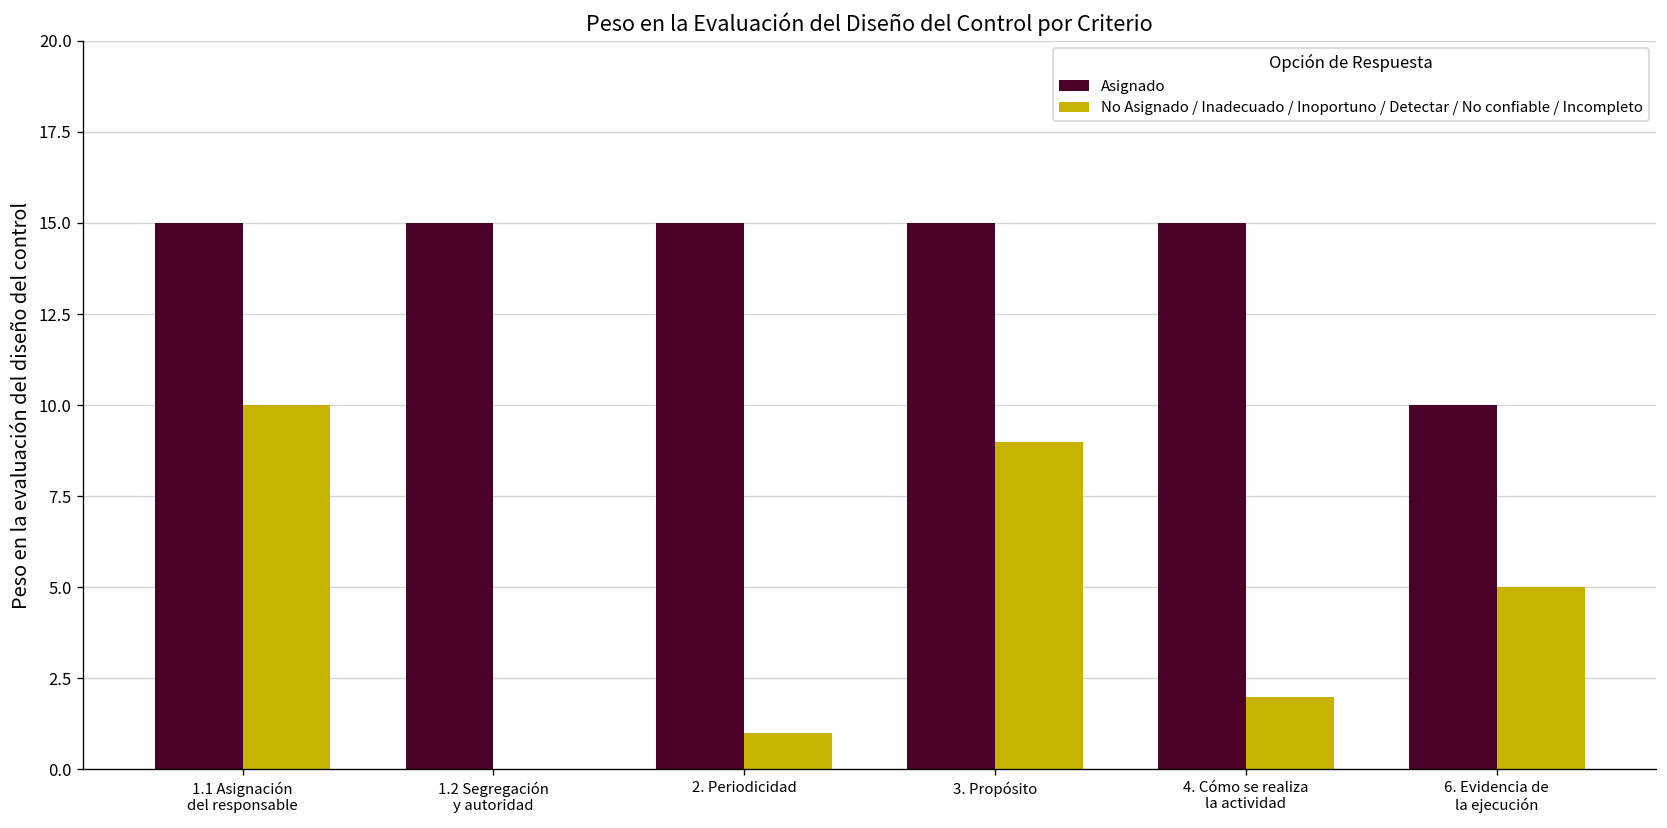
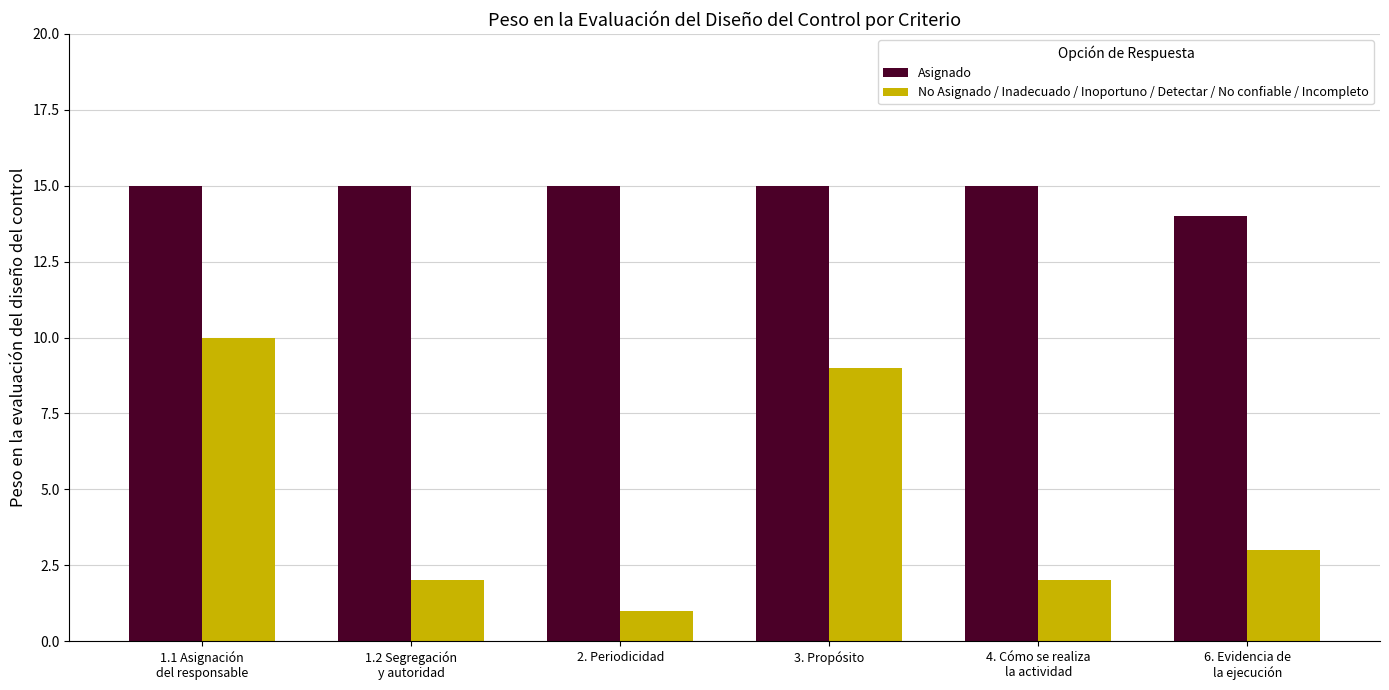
No Asignado / Inadecuado / Inoportuno / Detectar / No confiable / Incompleto, 1.2 Segregación y autoridad: 0 -> 2
Asignado, 6. Evidencia de la ejecución: 10 -> 14
No Asignado / Inadecuado / Inoportuno / Detectar / No confiable / Incompleto, 6. Evidencia de la ejecución: 5 -> 3
